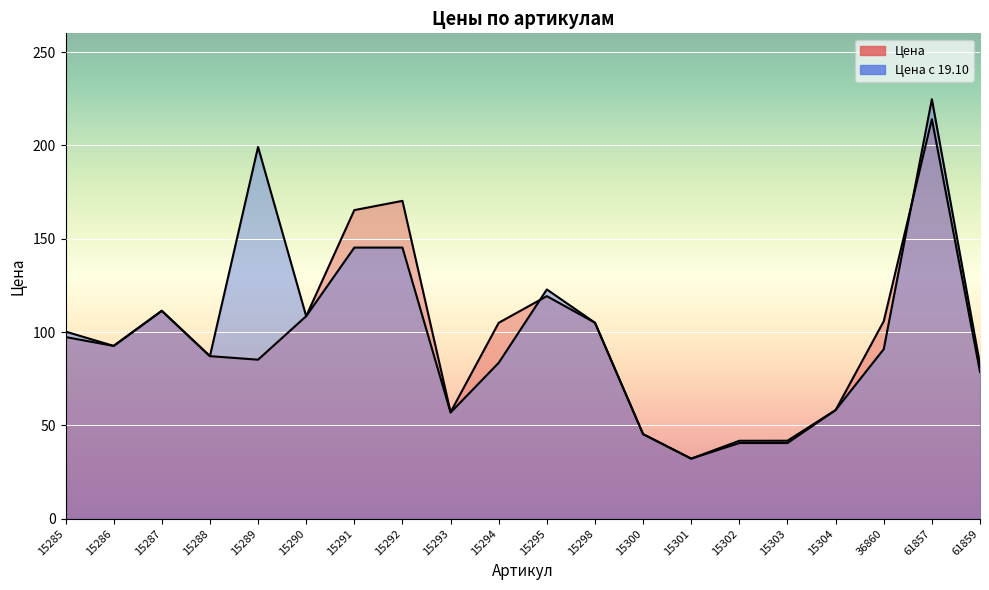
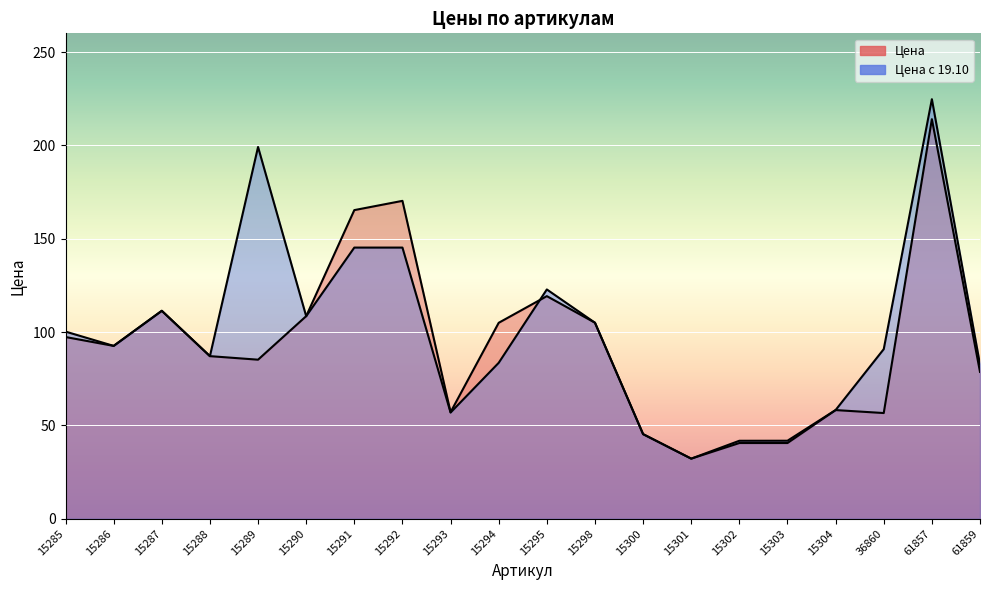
Цена, 36860: 106 -> 57
